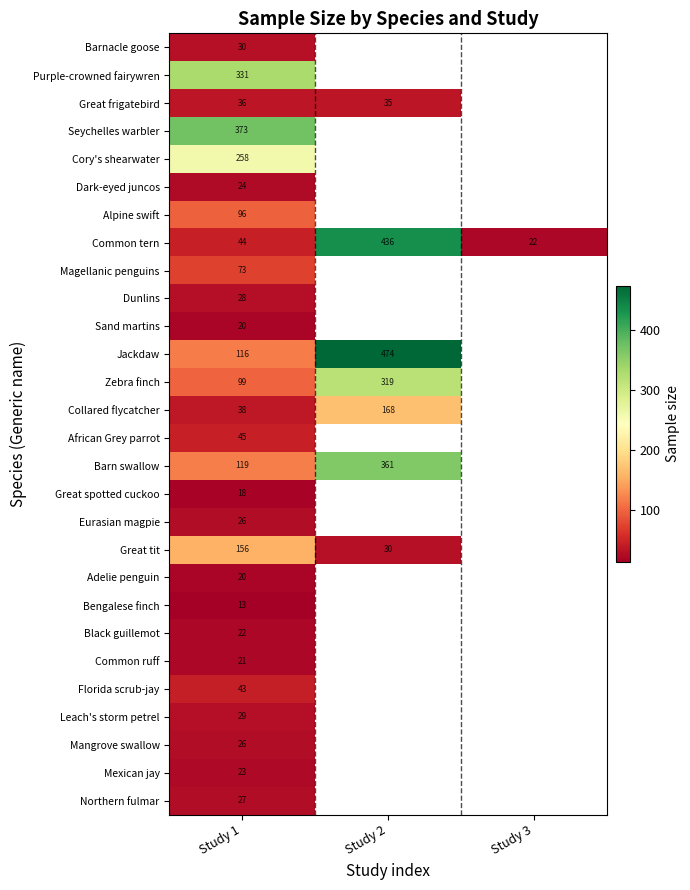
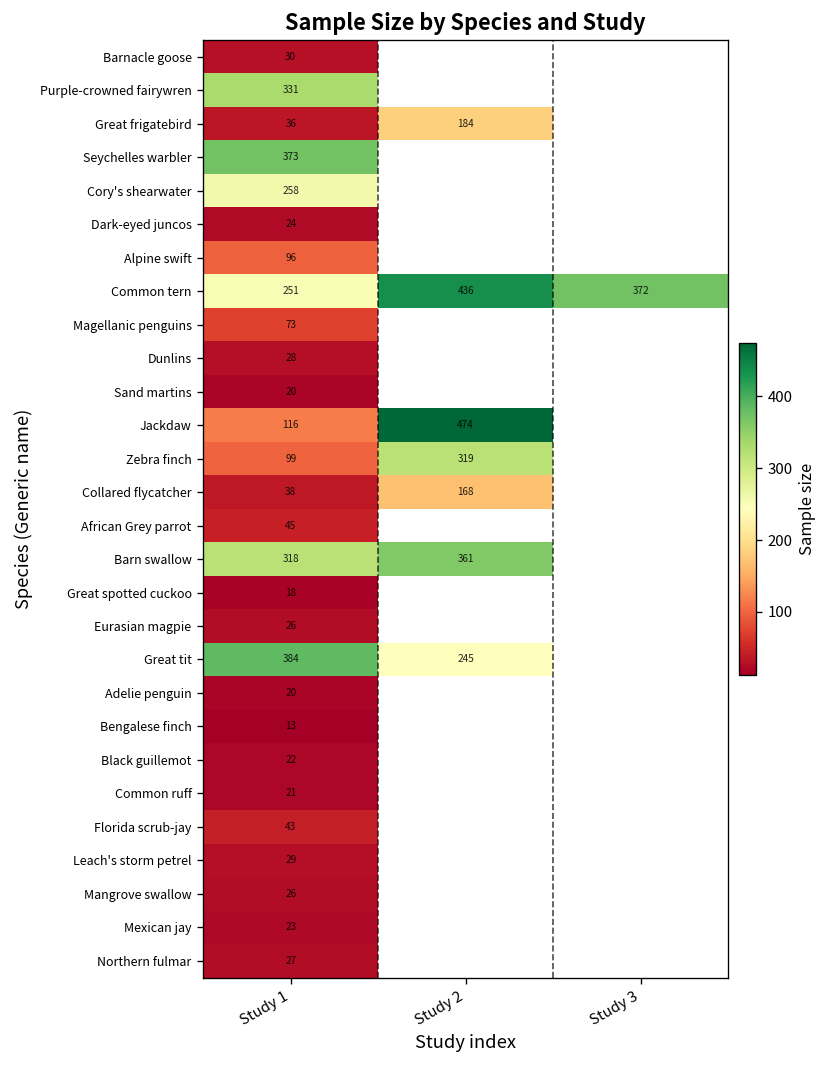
Great frigatebird, Study 2: 35 -> 184
Common tern, Study 1: 44 -> 251
Common tern, Study 3: 22 -> 372
Barn swallow, Study 1: 119 -> 318
Great tit, Study 1: 156 -> 384
Great tit, Study 2: 30 -> 245
